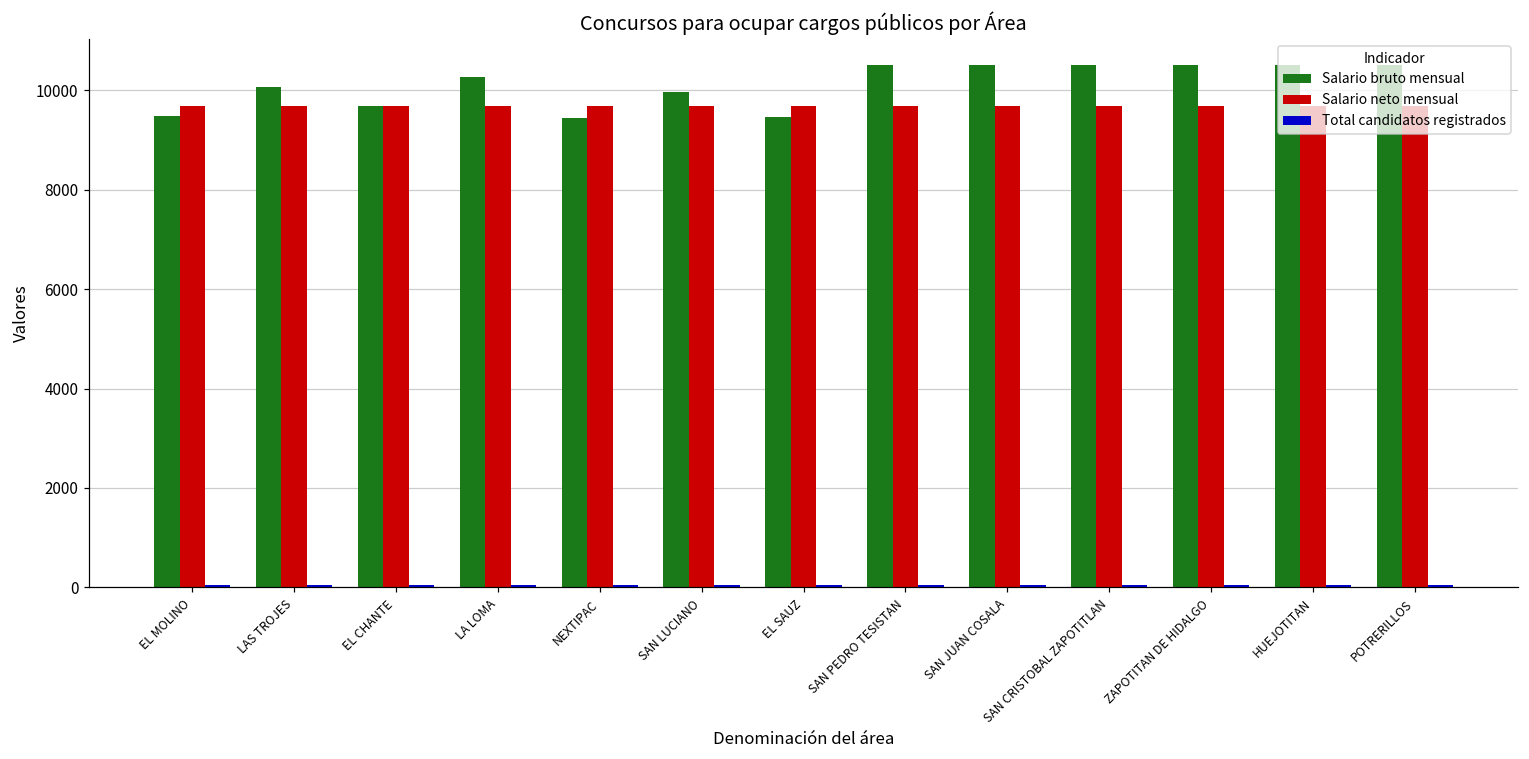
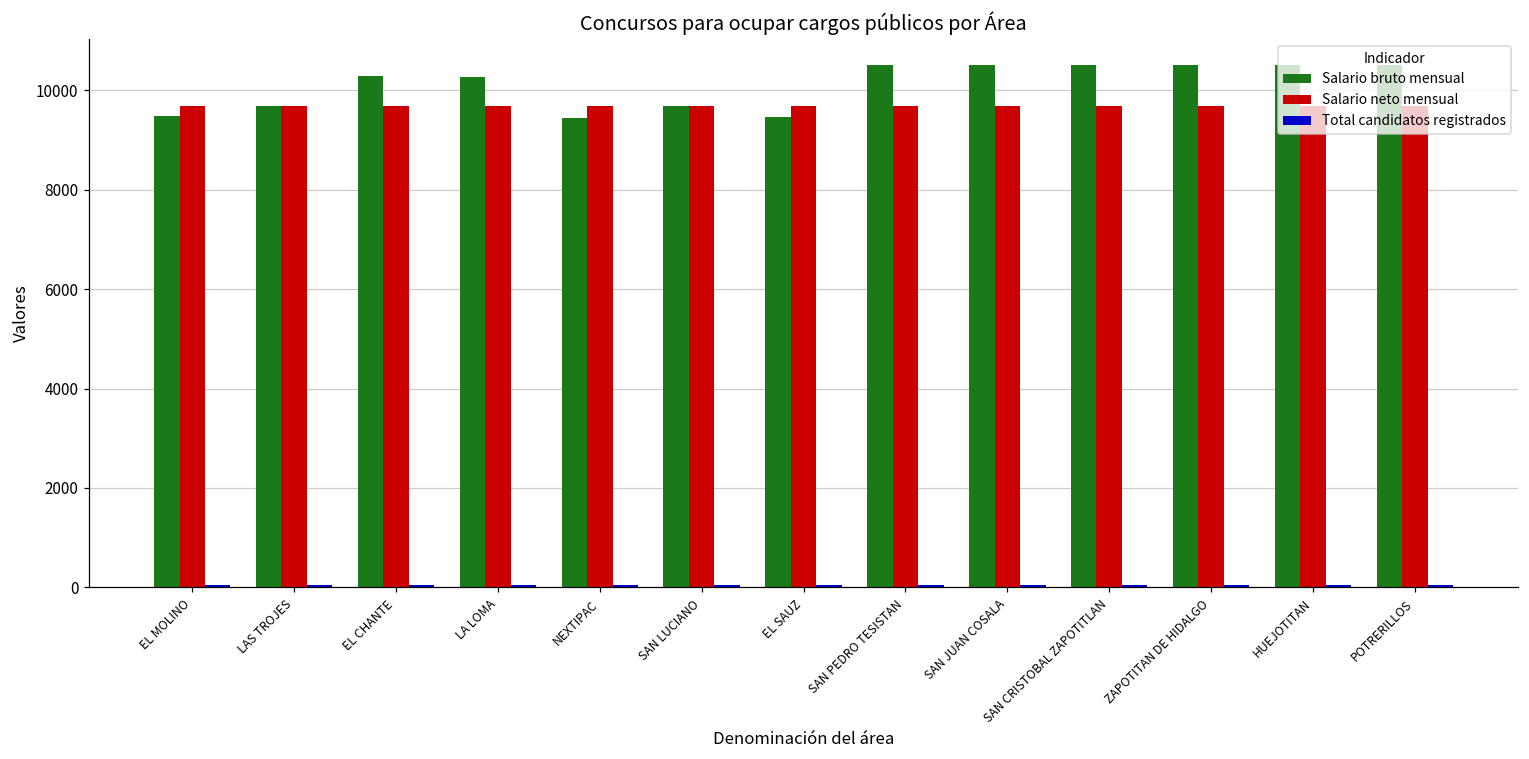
Salario bruto mensual, LAS TROJES: 10100 -> 9700
Salario bruto mensual, EL CHANTE: 9700 -> 10300
Salario bruto mensual, SAN LUCIANO: 10000 -> 9700
